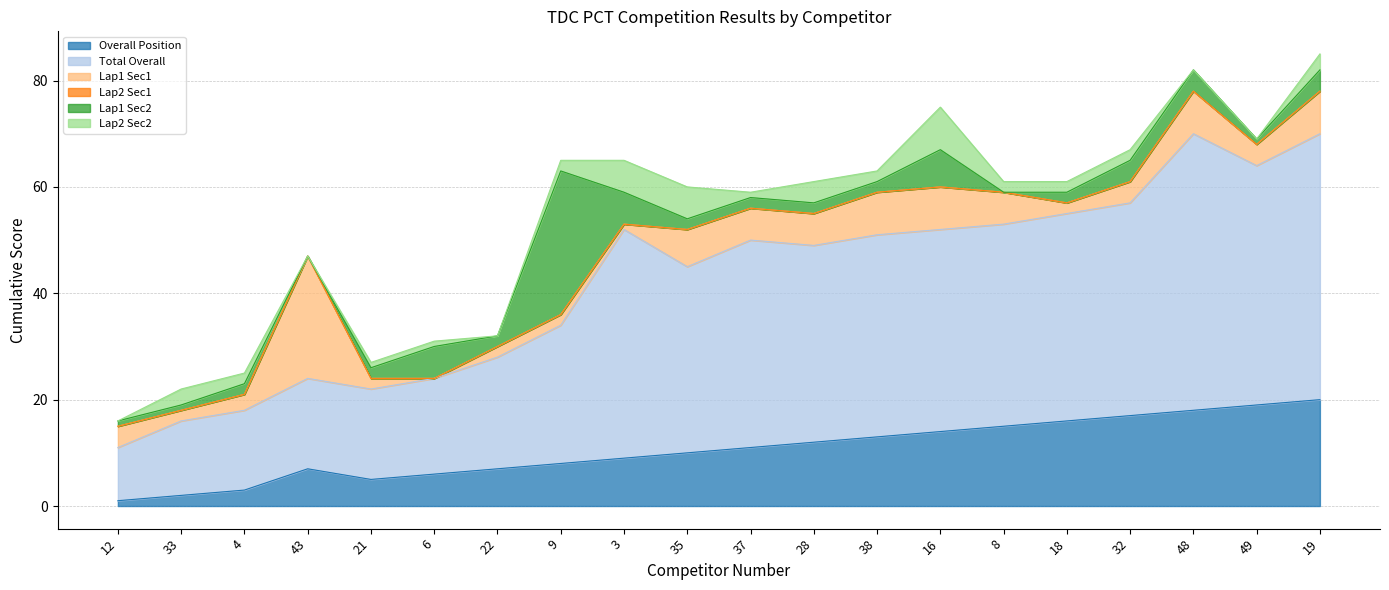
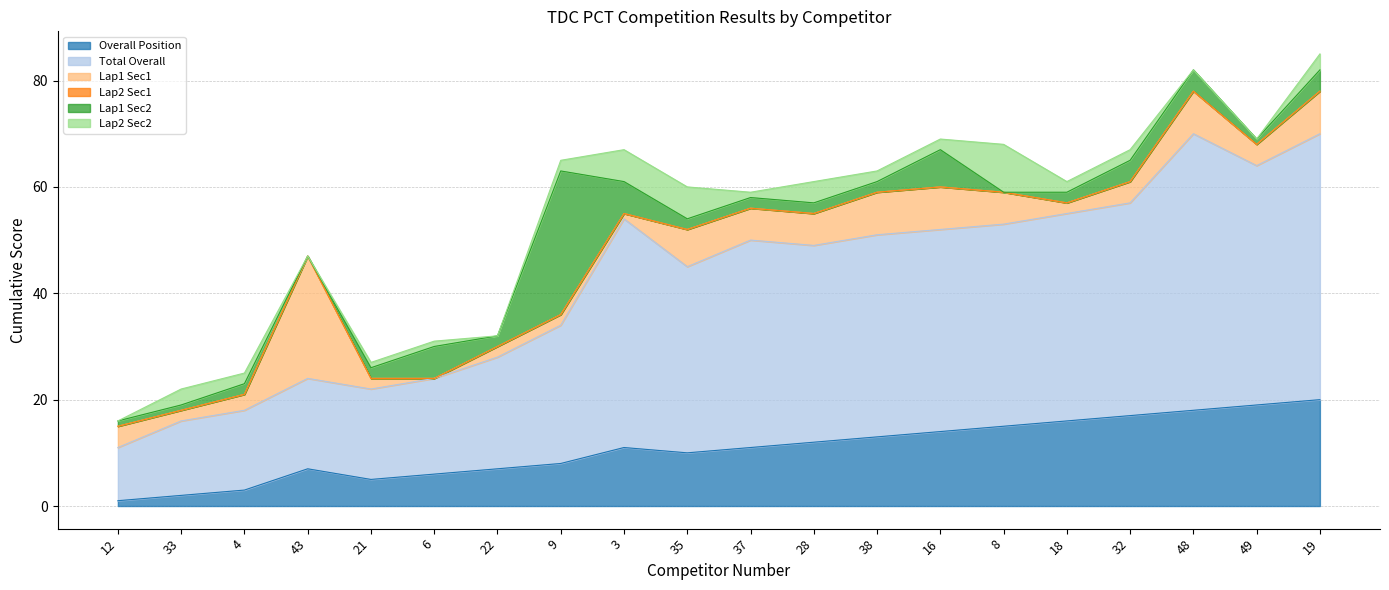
Overall Position, 3: 9 -> 11
Lap2 Sec2, 16: 8 -> 2
Lap2 Sec2, 8: 2 -> 9
